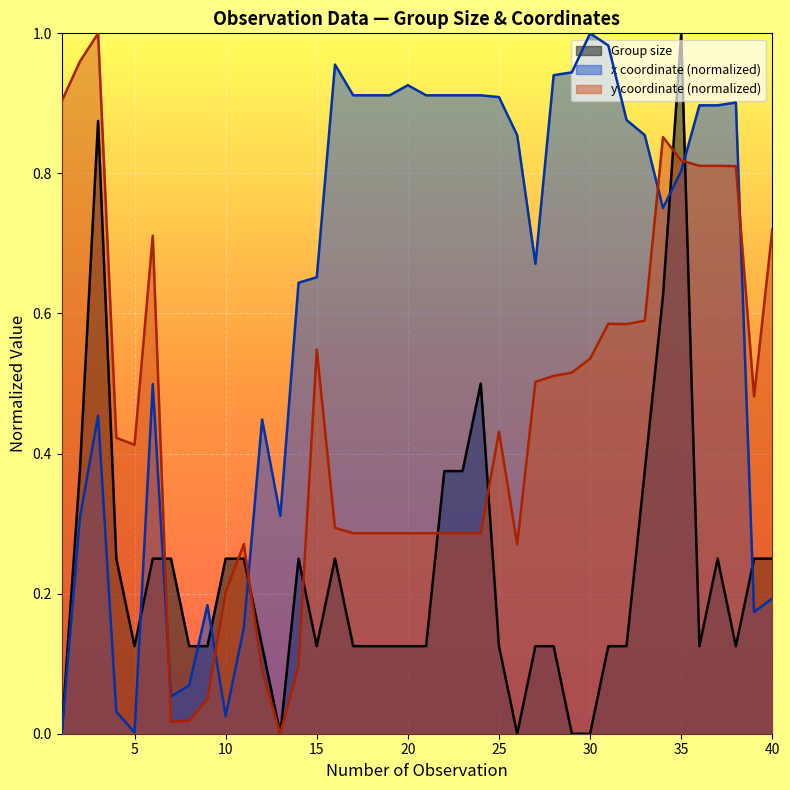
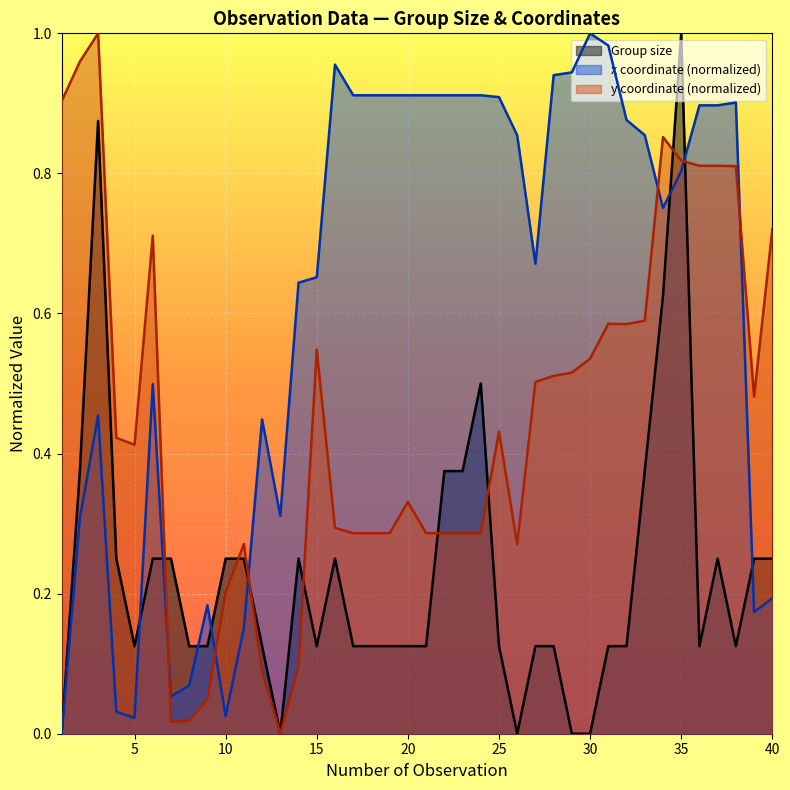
x coordinate (normalized), 5: 0.00 -> 0.02
x coordinate (normalized), 20: 0.93 -> 0.91
y coordinate (normalized), 20: 0.29 -> 0.33
